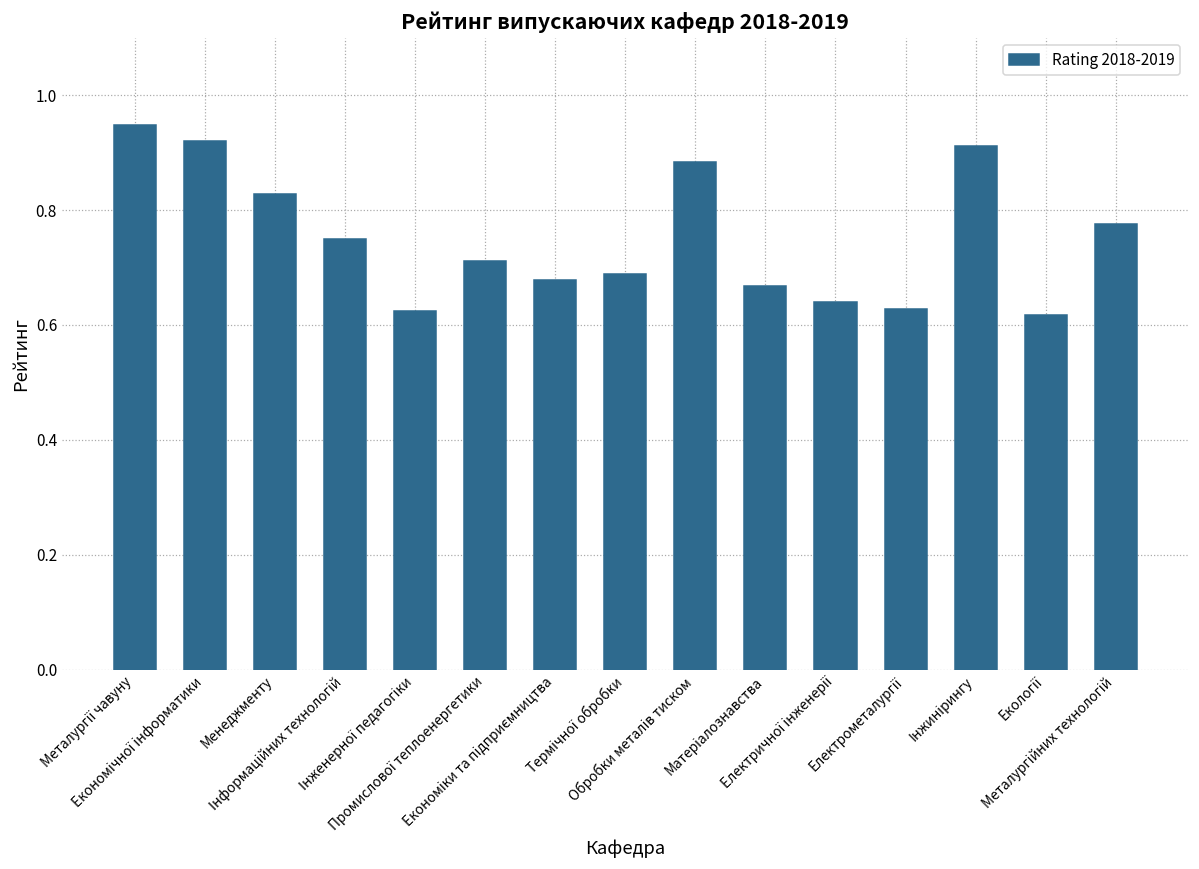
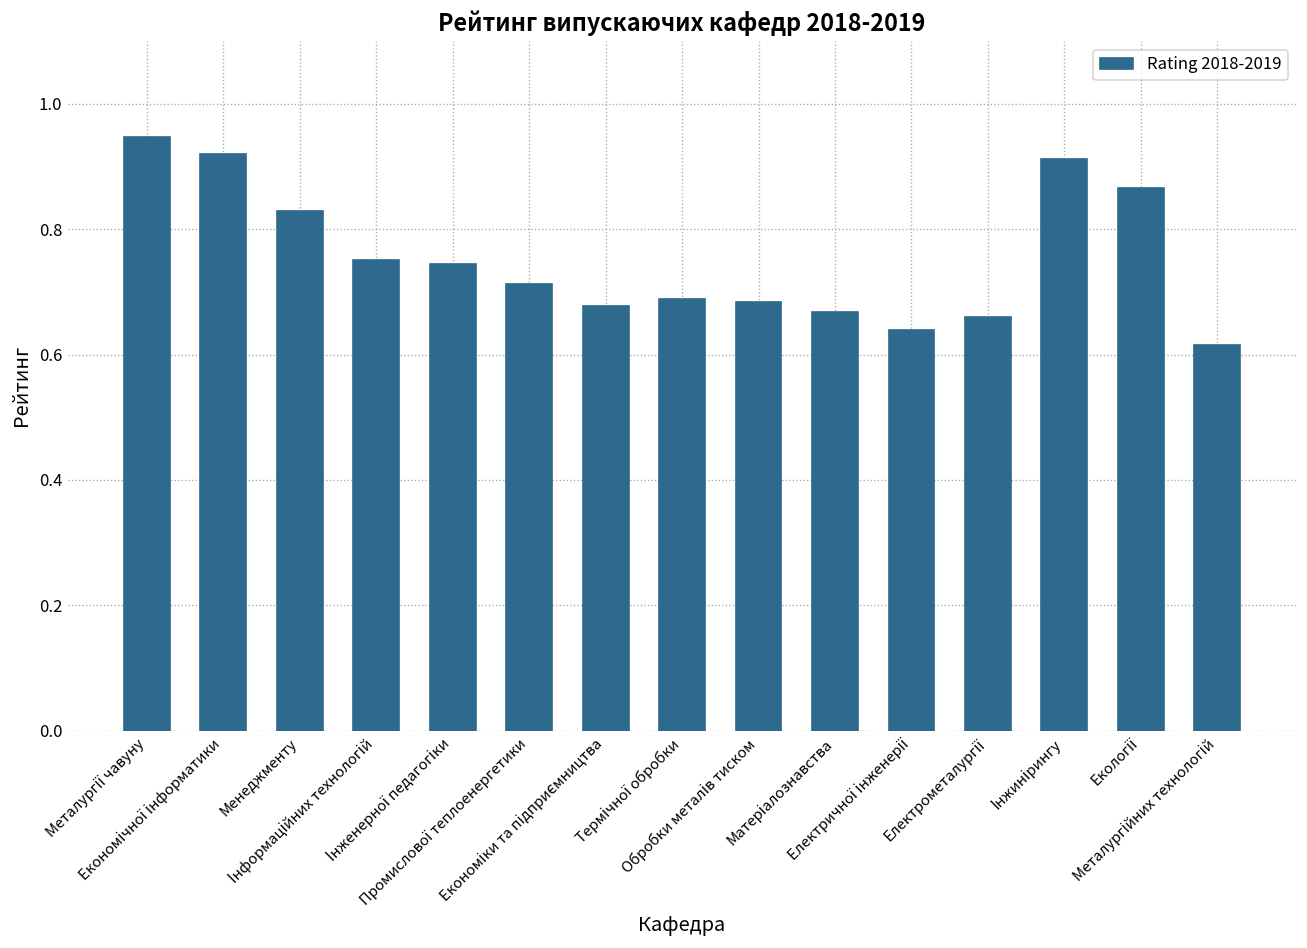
Інженерної педагогіки: 0.63 -> 0.74
Обробки металів тиском: 0.88 -> 0.68
Електрометалургії: 0.63 -> 0.66
Екології: 0.62 -> 0.87
Металургійних технологій: 0.78 -> 0.61
